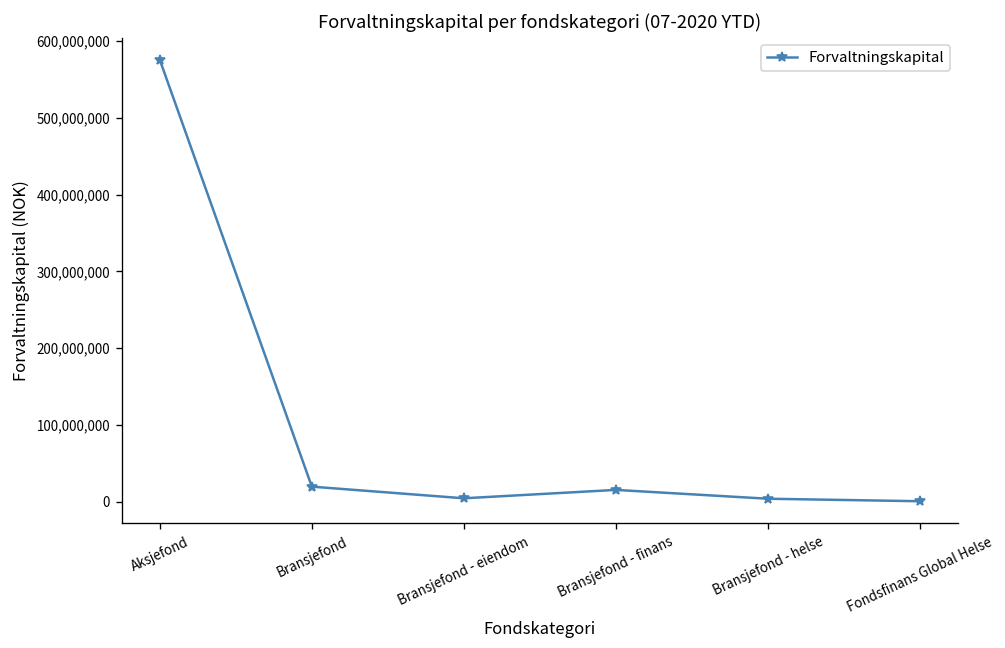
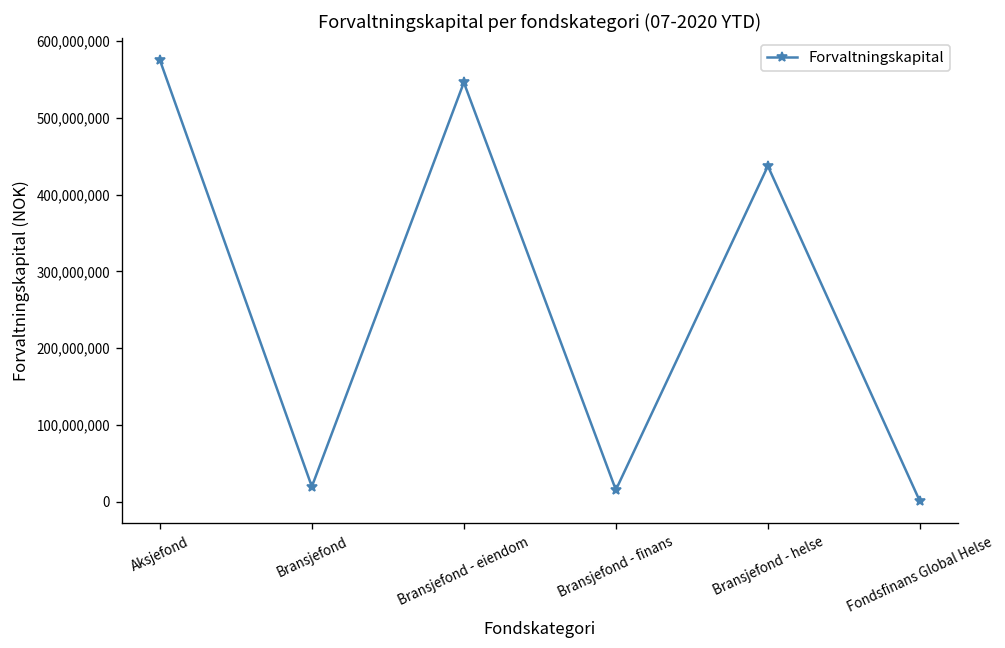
Bransjefond - eiendom: 0 -> 550,000,000
Bransjefond - helse: 0 -> 440,000,000
